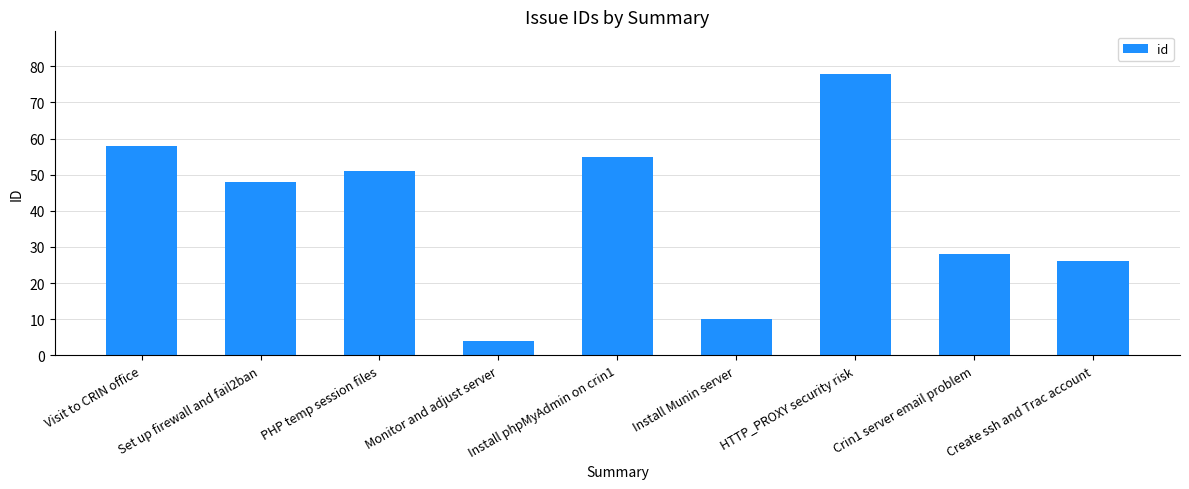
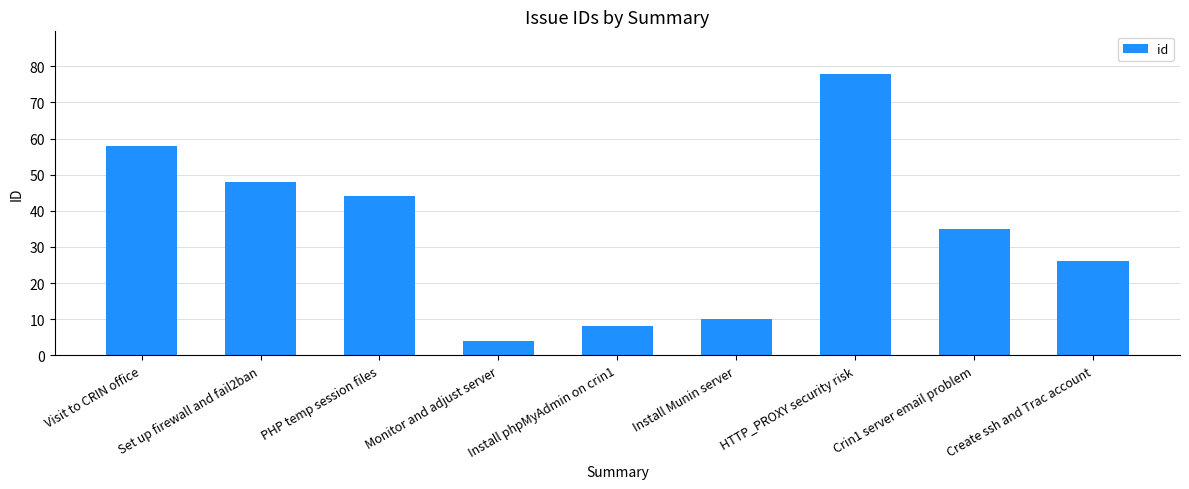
PHP temp session files: 51 -> 44
Install phpMyAdmin on crin1: 55 -> 8
Crin1 server email problem: 28 -> 35
